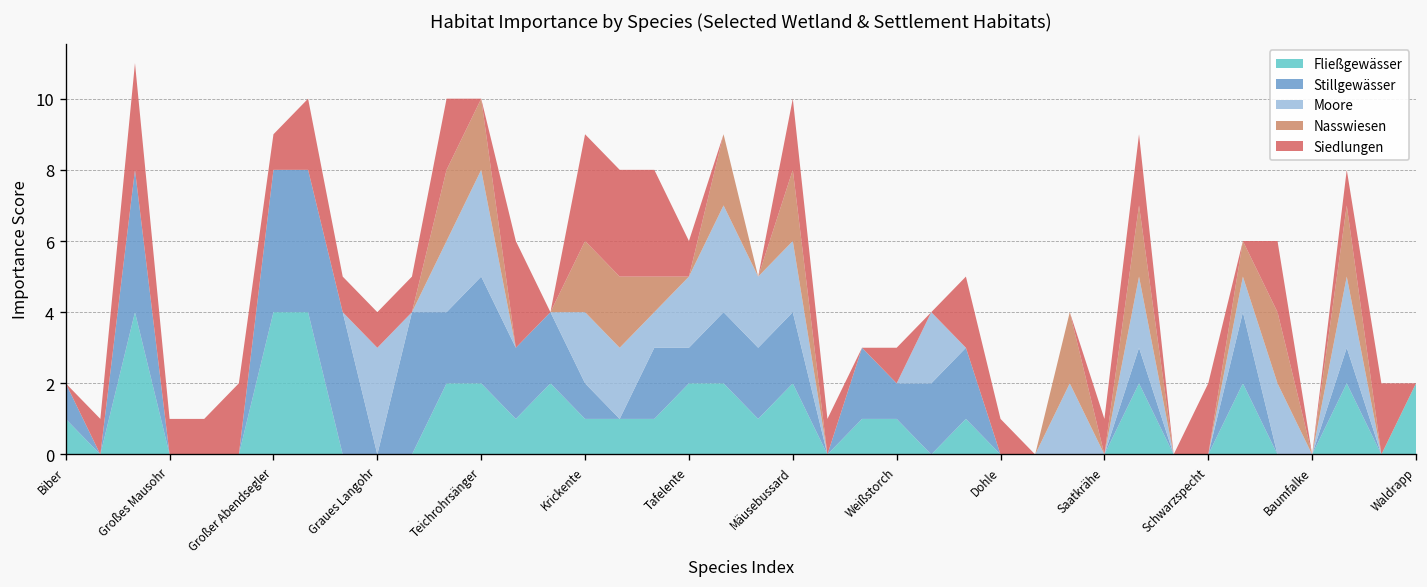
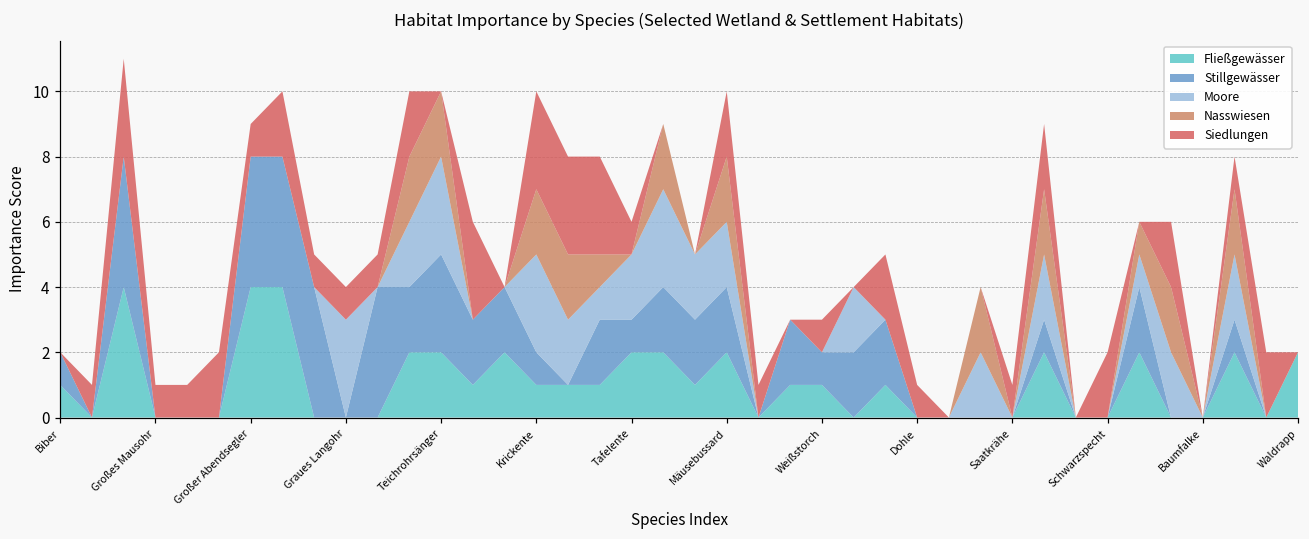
Moore, Krickente: 2 -> 3
